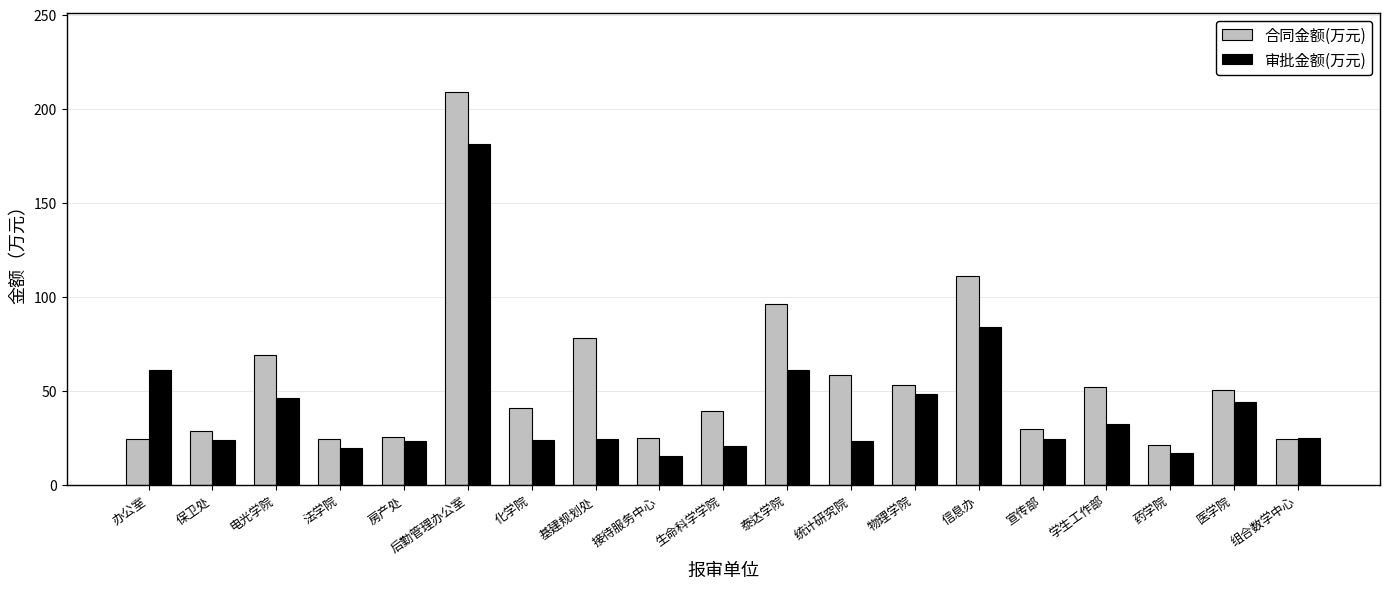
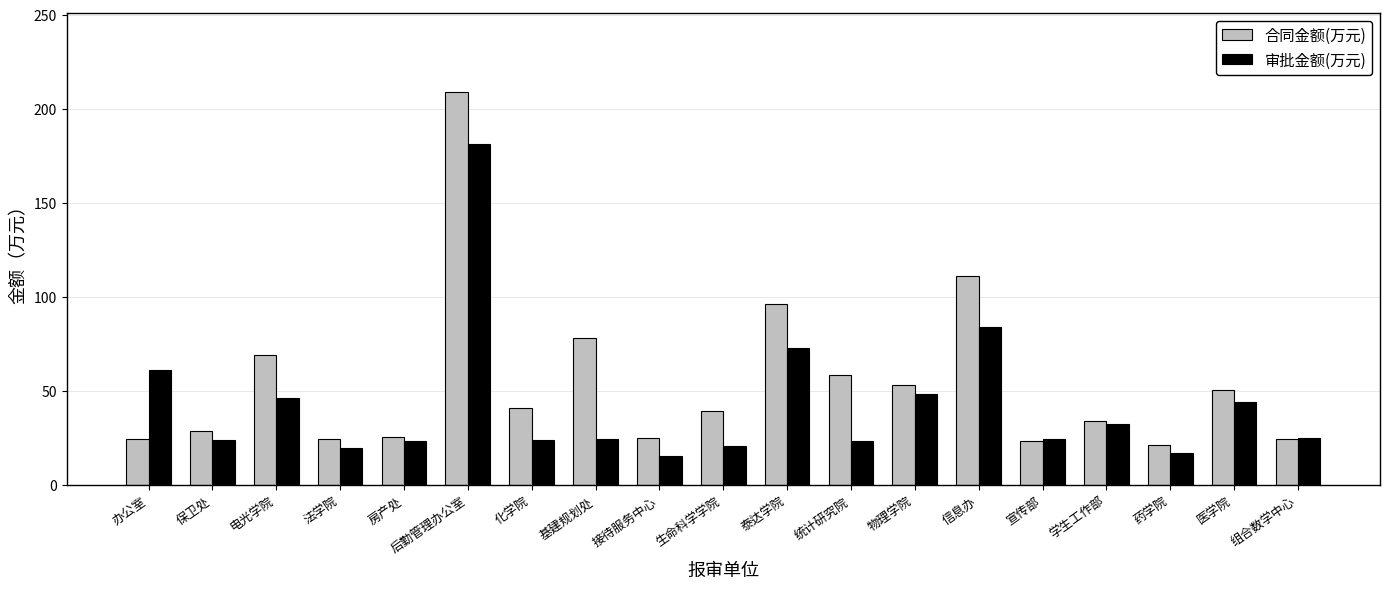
审批金额(万元), 泰达学院: 61 -> 73
合同金额(万元), 宣传部: 30 -> 23
合同金额(万元), 学生工作部: 52 -> 34
